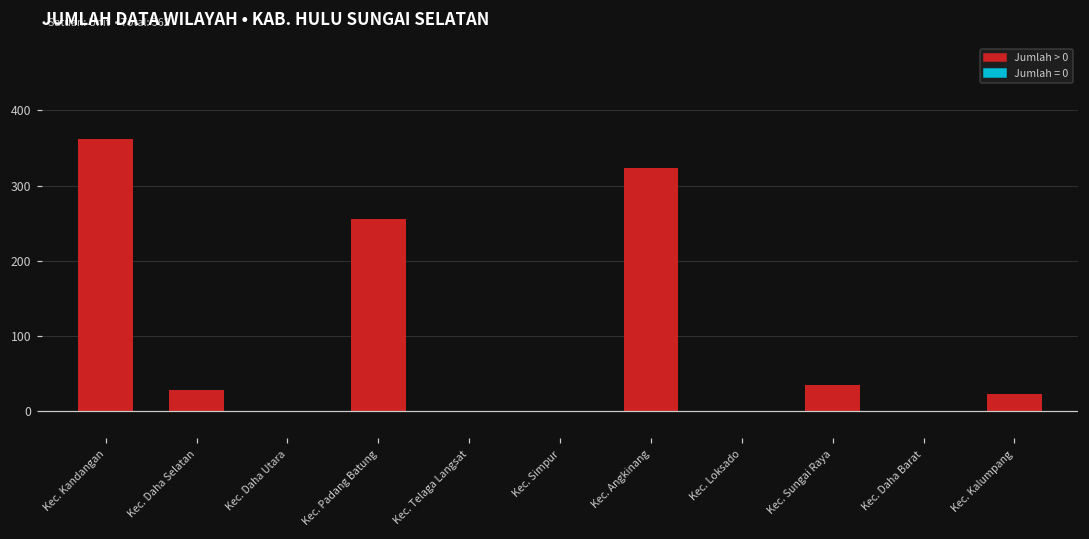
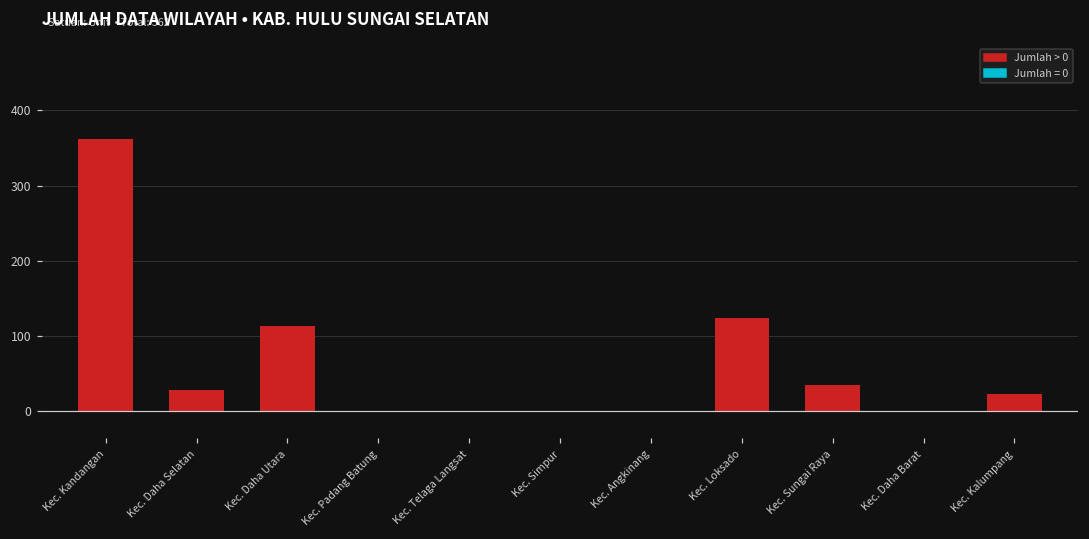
Kec. Daha Utara: 0 -> 110
Kec. Padang Batung: 260 -> 0
Kec. Angkinang: 320 -> 0
Kec. Loksado: 0 -> 120
